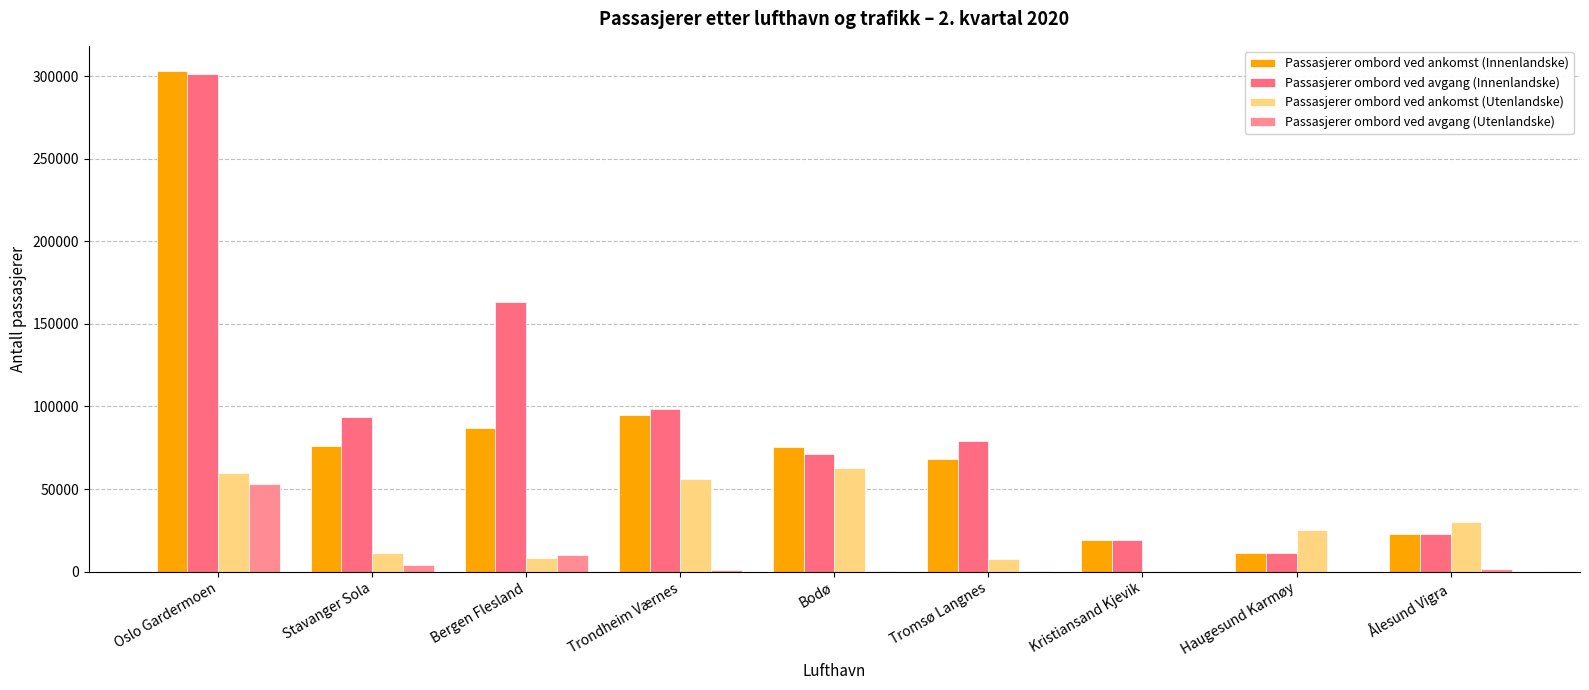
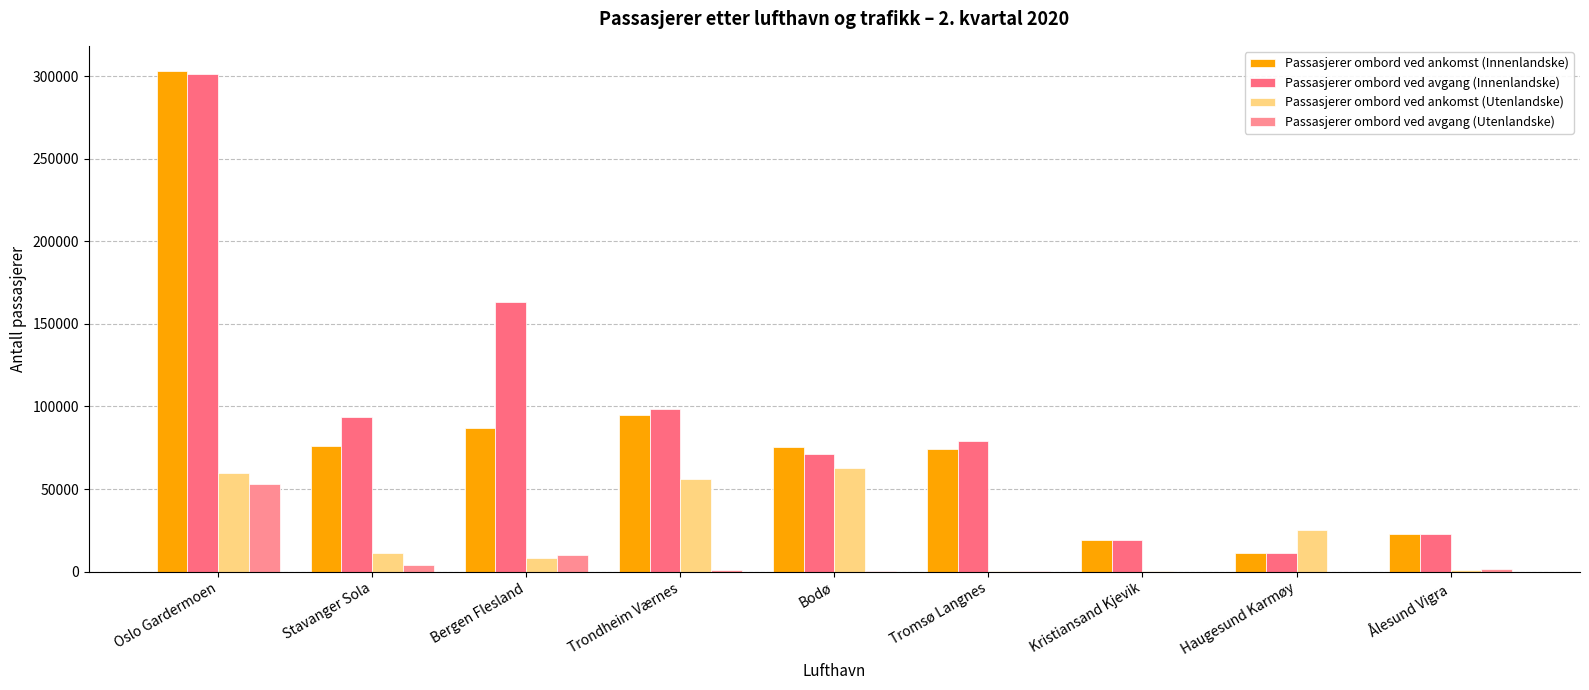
Passasjerer ombord ved ankomst (Innenlandske), Tromsø Langnes: 68000 -> 74000
Passasjerer ombord ved ankomst (Utenlandske), Tromsø Langnes: 8000 -> 0
Passasjerer ombord ved ankomst (Utenlandske), Ålesund Vigra: 30000 -> 1000
